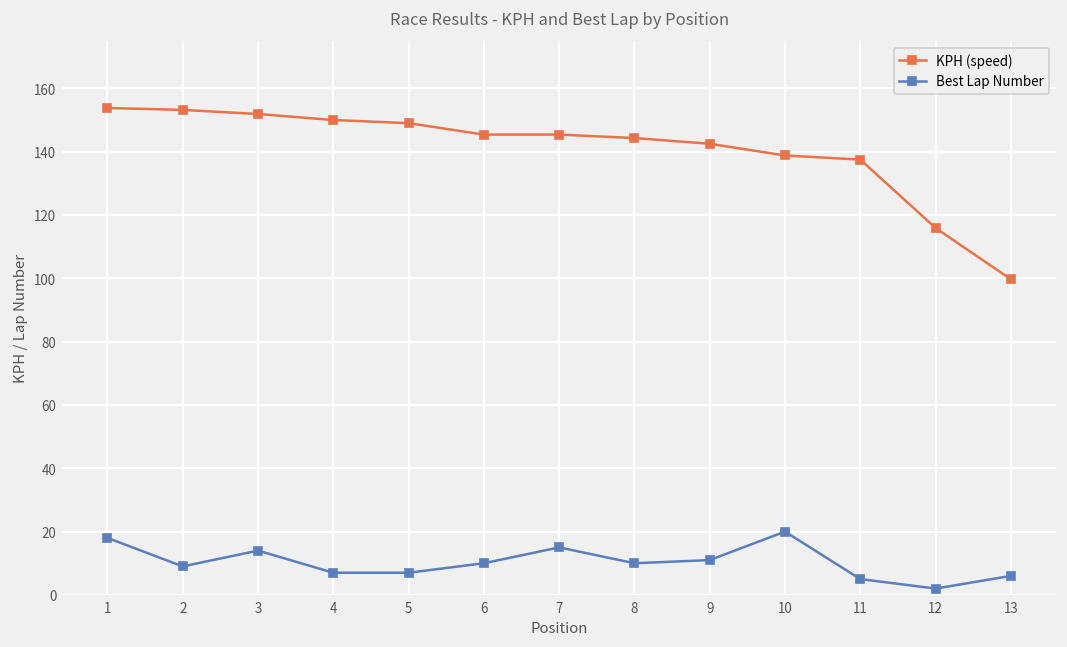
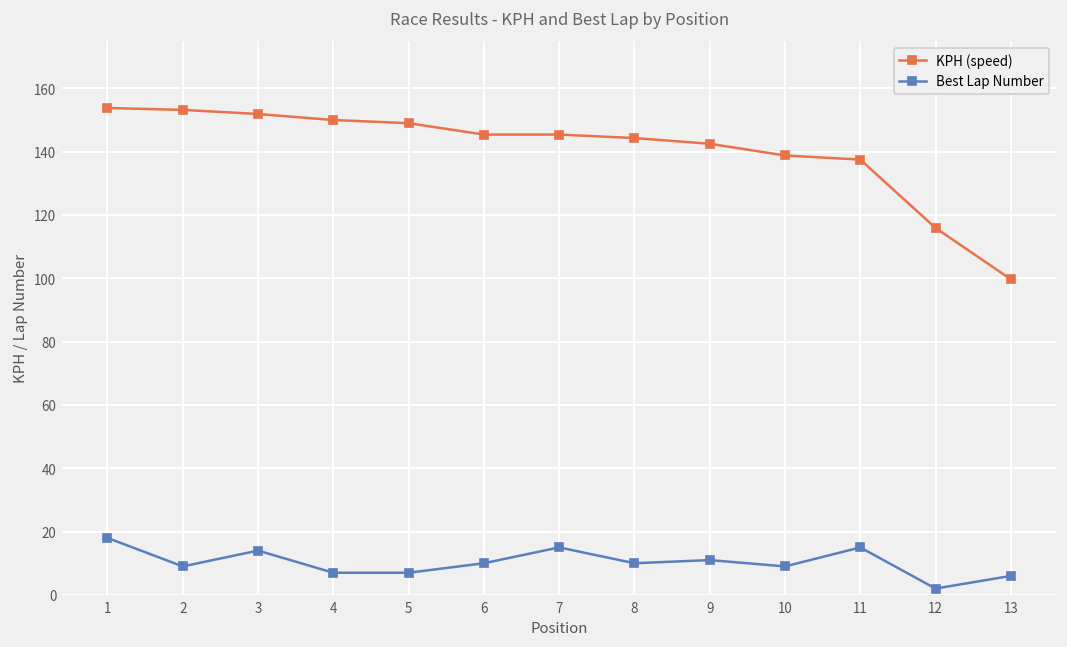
Best Lap Number, 10: 20 -> 9
Best Lap Number, 11: 5 -> 15
